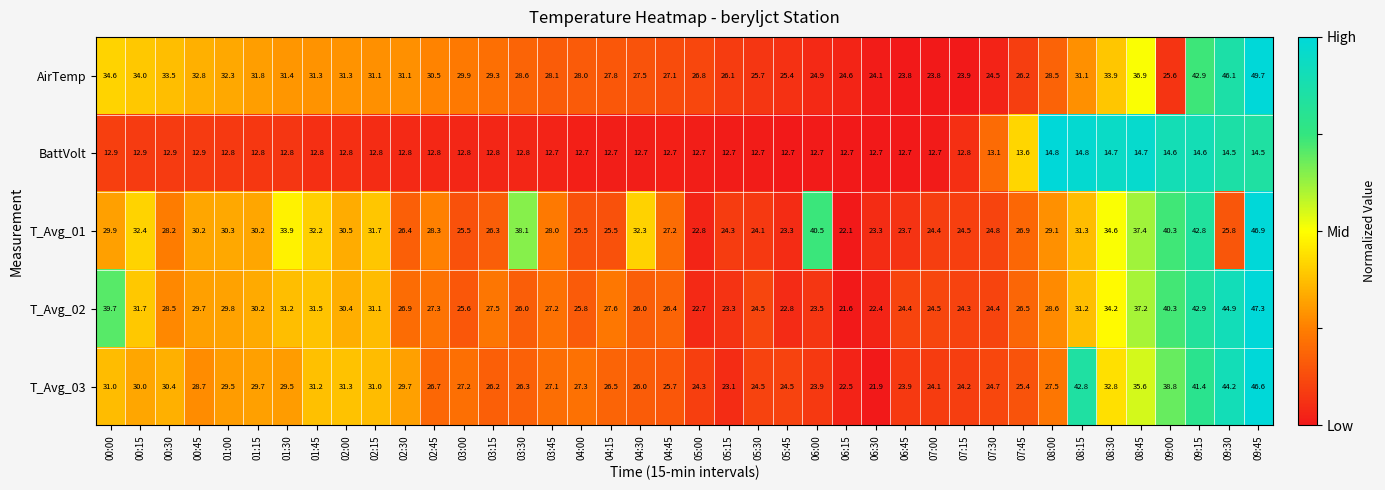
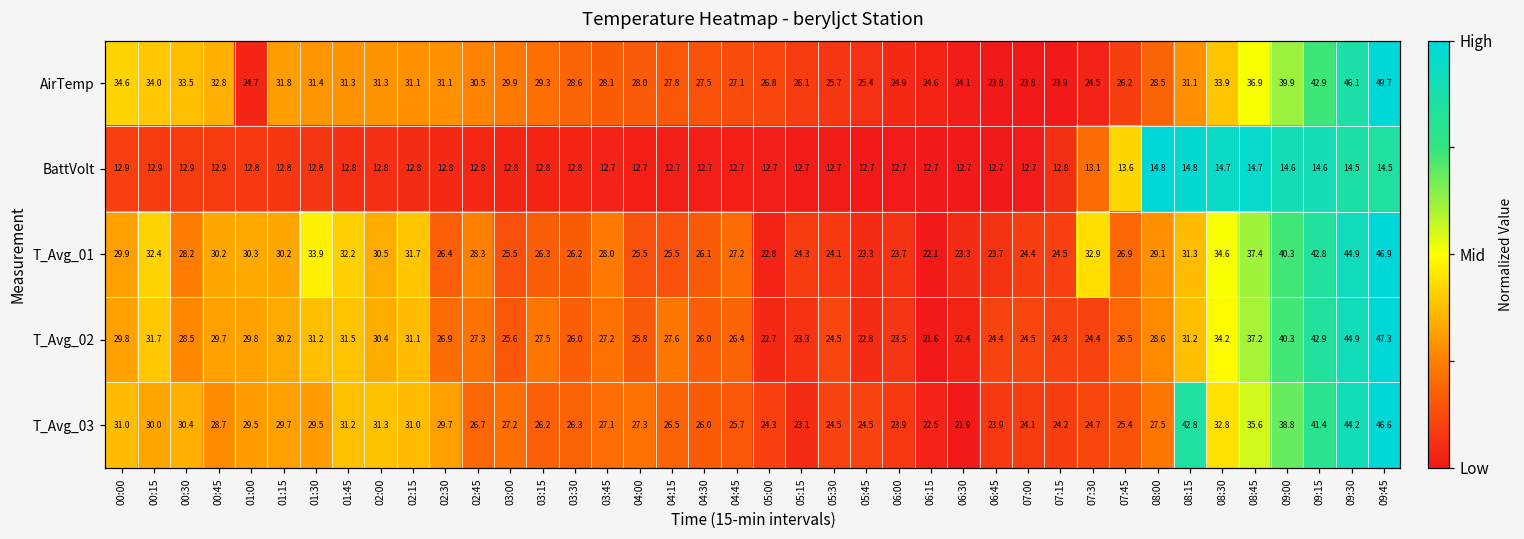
AirTemp, 01:00: 32.3 -> 24.7
AirTemp, 09:00: 25.6 -> 39.9
T_Avg_01, 03:30: 38.1 -> 26.2
T_Avg_01, 04:30: 32.3 -> 26.1
T_Avg_01, 06:00: 40.5 -> 23.7
T_Avg_01, 07:30: 24.8 -> 32.9
T_Avg_01, 09:30: 25.8 -> 44.9
T_Avg_02, 00:00: 39.7 -> 29.8
